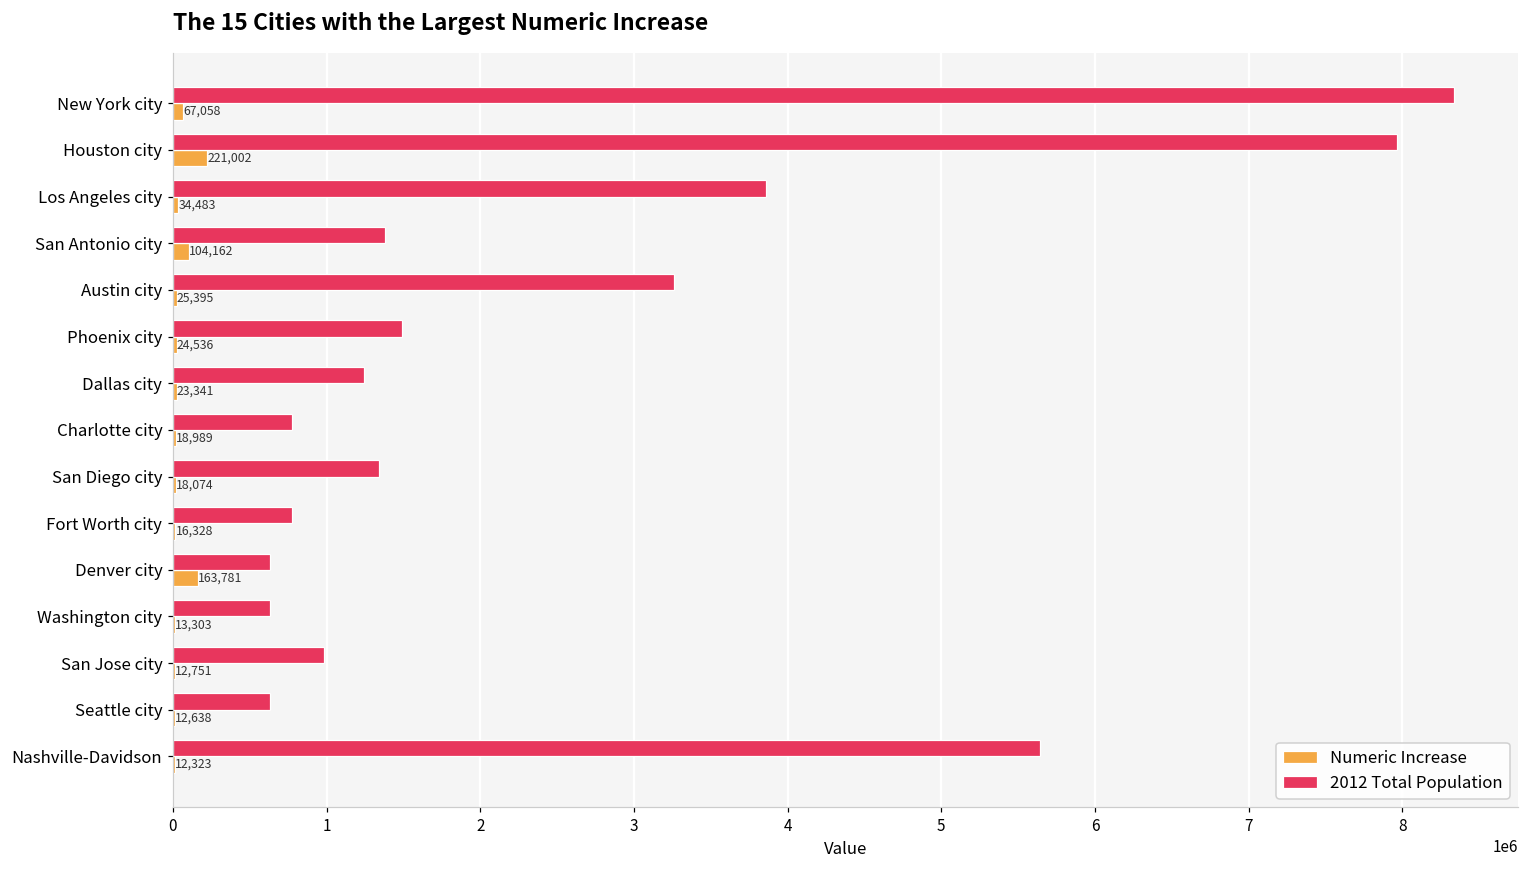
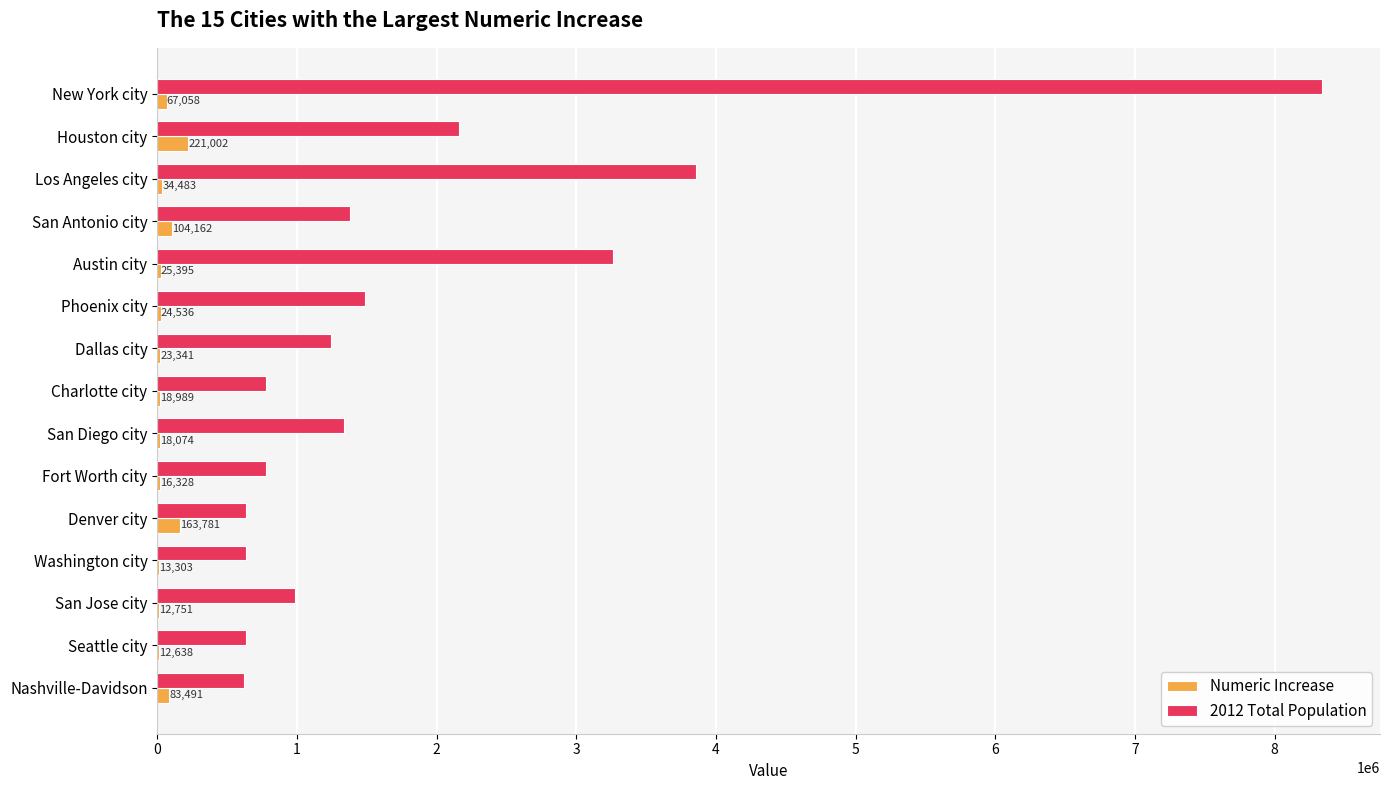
2012 Total Population, Houston city: 7970000 -> 2160000
2012 Total Population, Nashville-Davidson: 5640000 -> 620000
Numeric Increase, Nashville-Davidson: 12,323 -> 83,491
